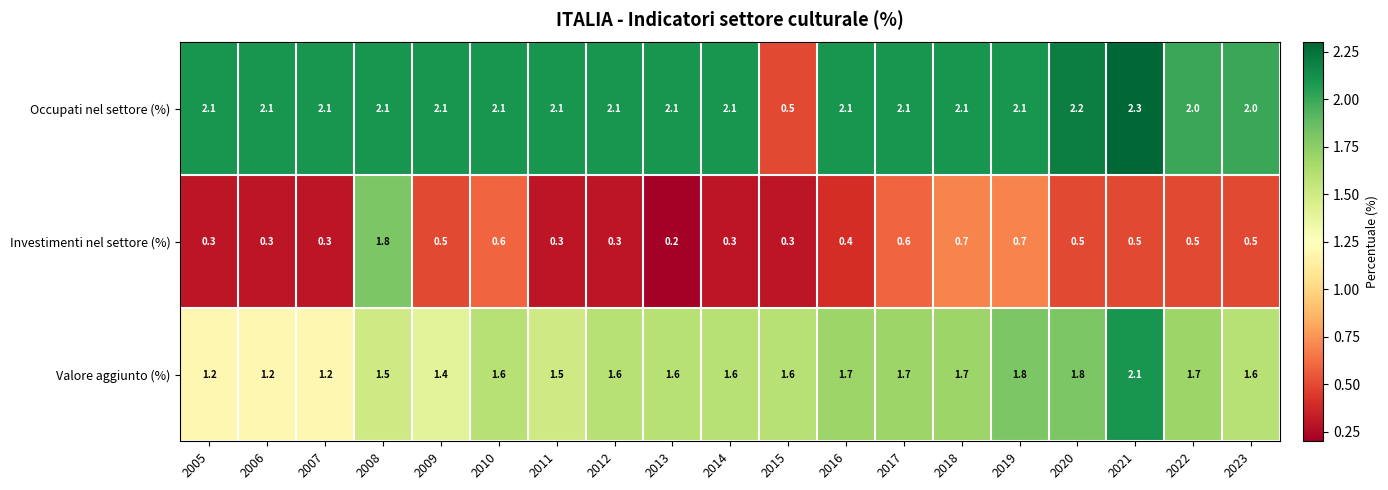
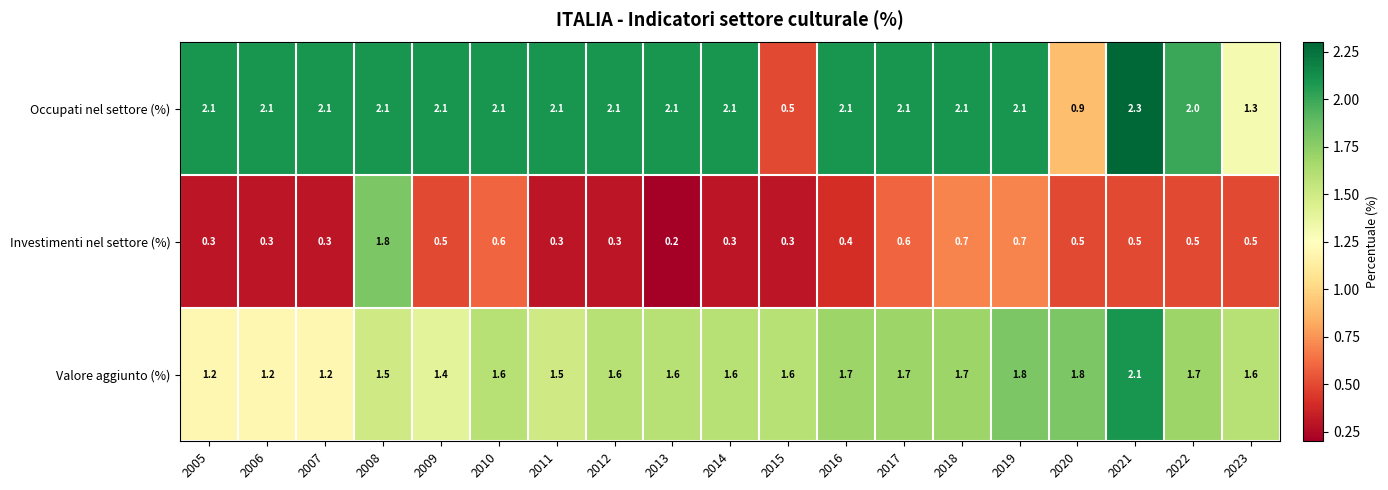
Occupati nel settore (%), 2020: 2.2 -> 0.9
Occupati nel settore (%), 2023: 2.0 -> 1.3
